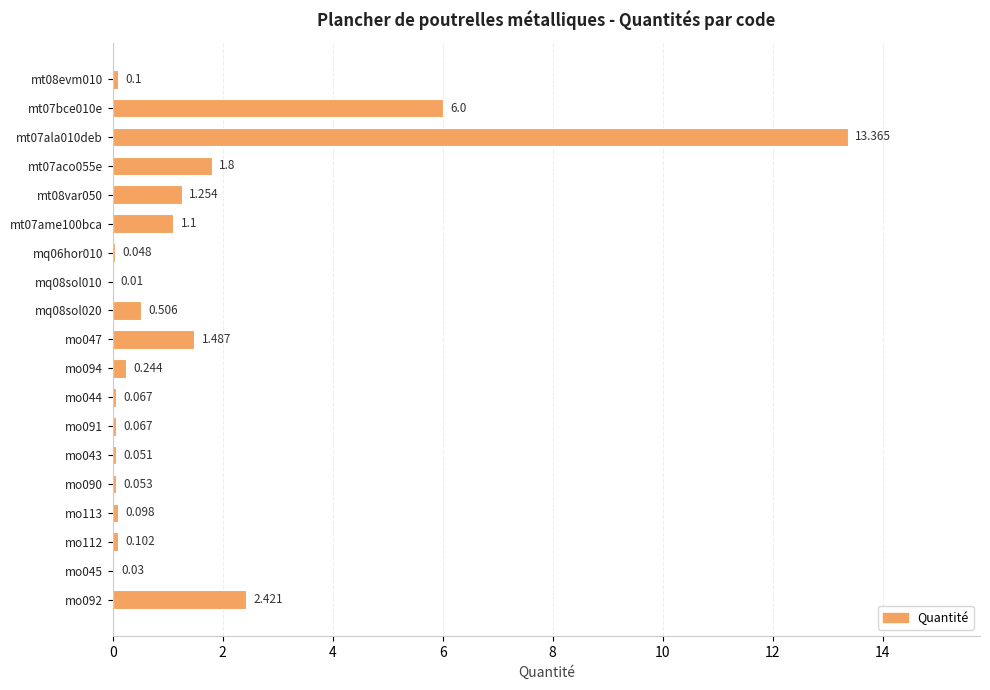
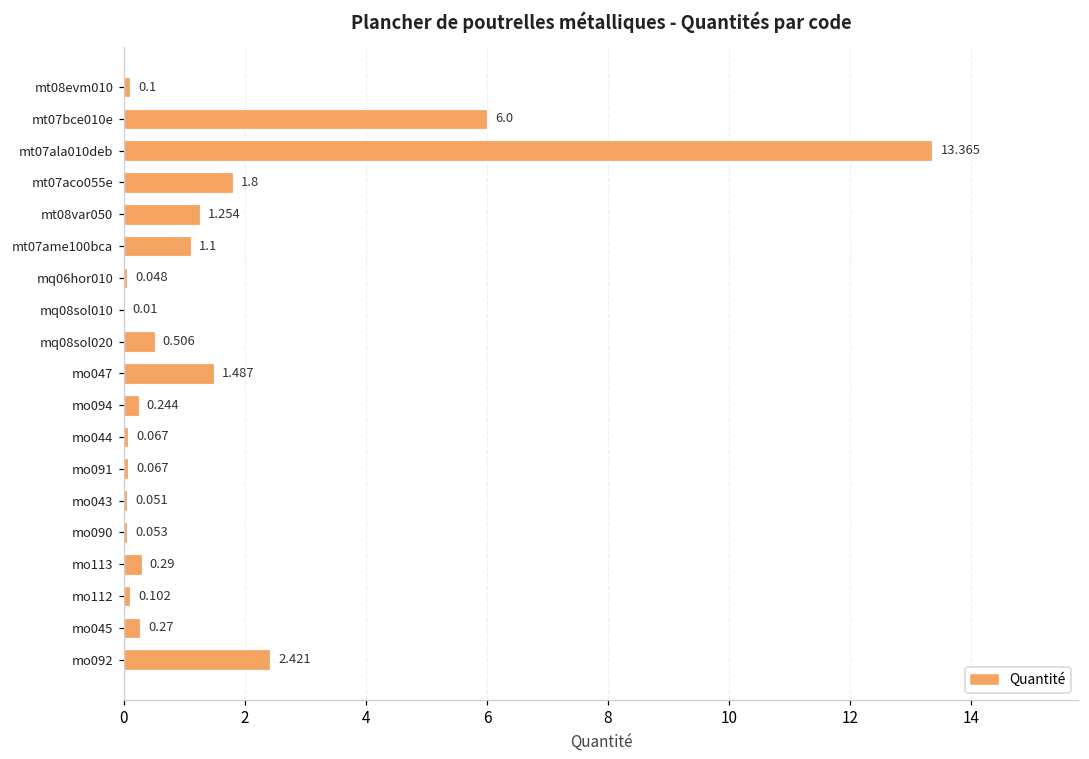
mo113: 0.098 -> 0.29
mo045: 0.03 -> 0.27
